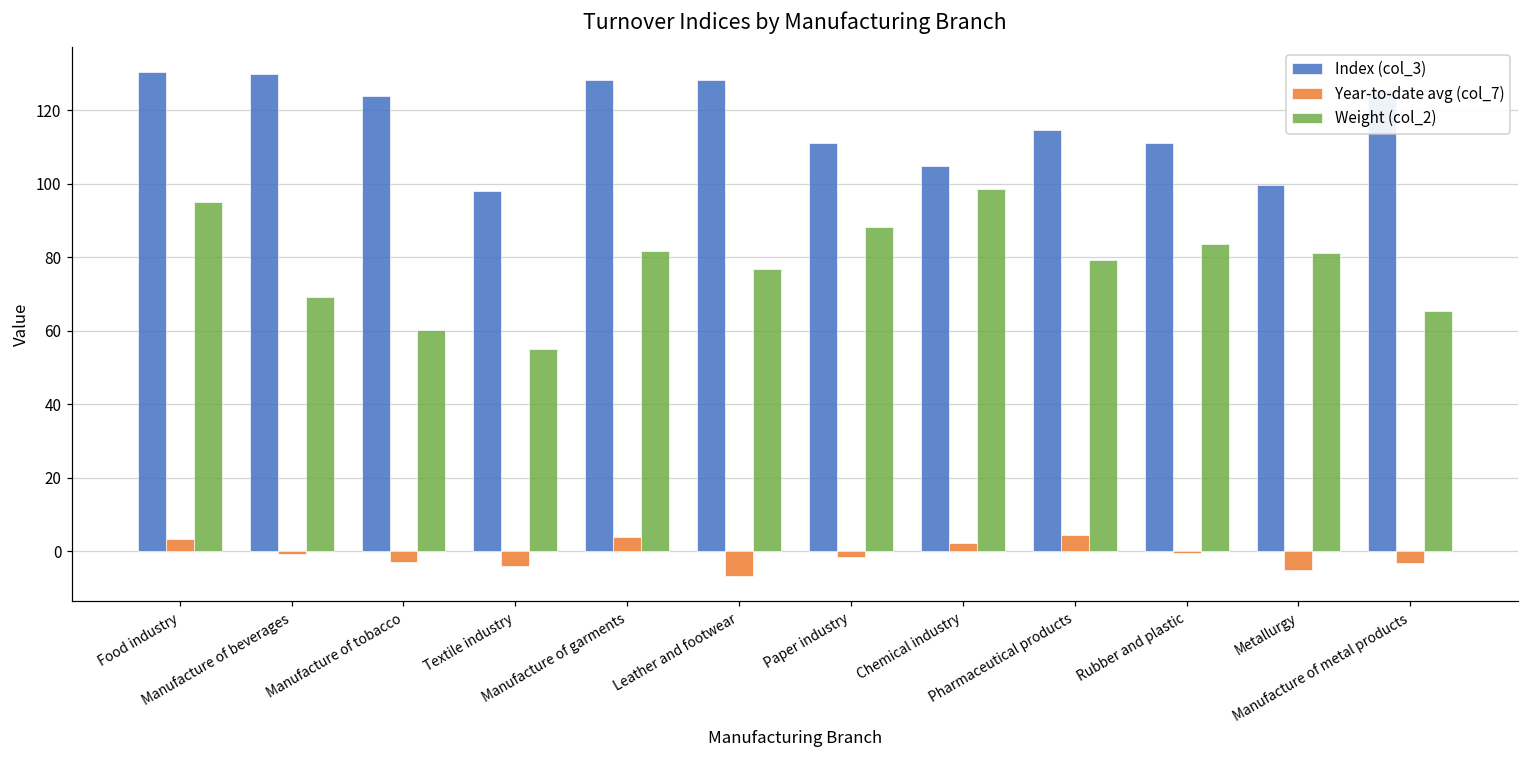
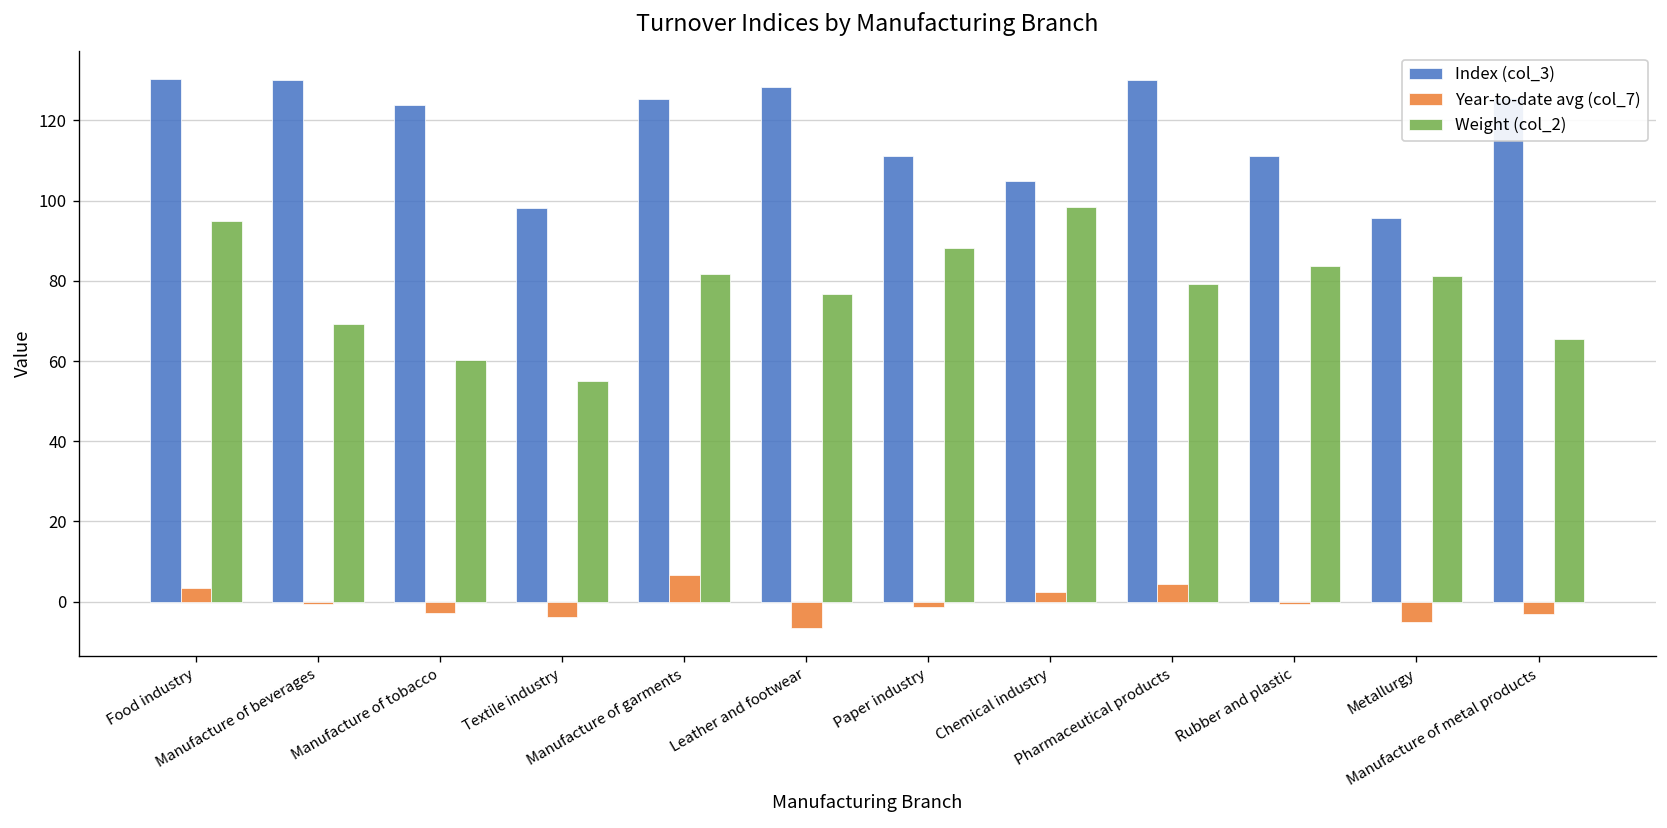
Index (col_3), Manufacture of garments: 128 -> 125
Year-to-date avg (col_7), Manufacture of garments: 4 -> 7
Index (col_3), Pharmaceutical products: 115 -> 130
Index (col_3), Metallurgy: 100 -> 96
